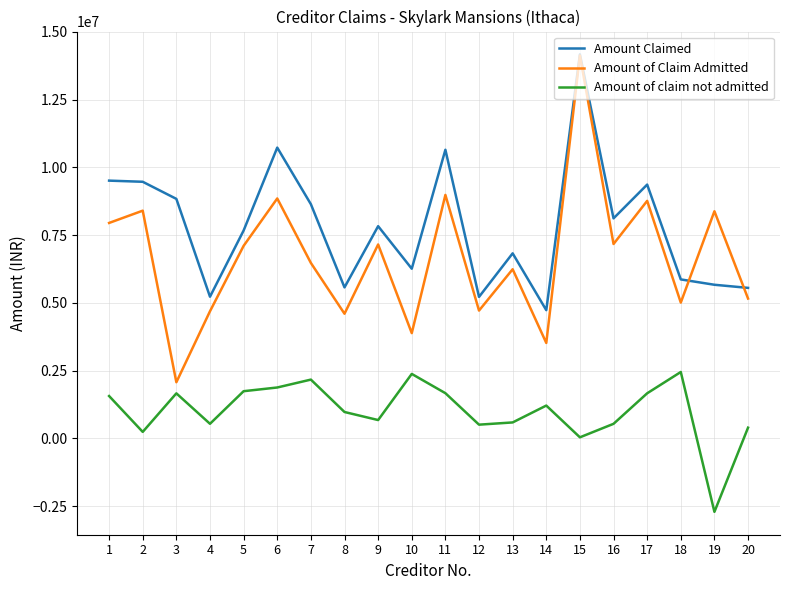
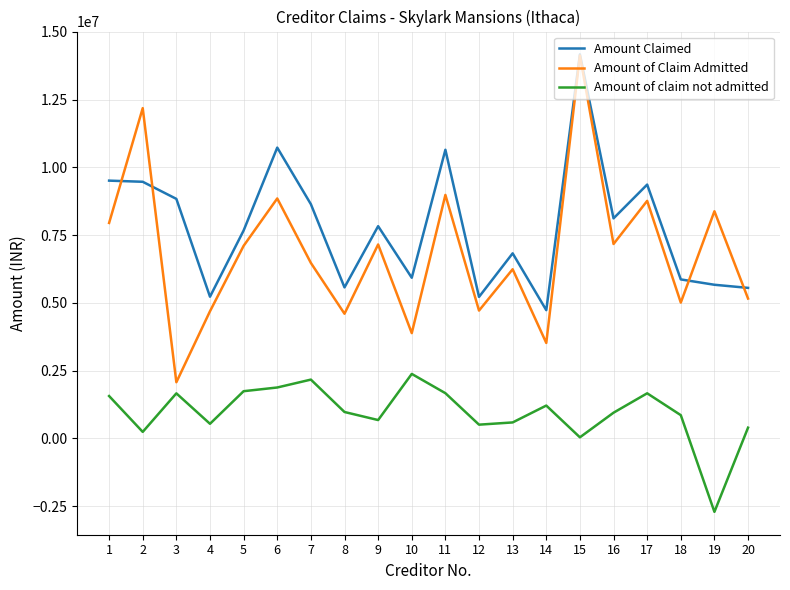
Amount of Claim Admitted, 2: 8400000 -> 12200000
Amount Claimed, 10: 6300000 -> 5900000
Amount of claim not admitted, 16: 500000 -> 900000
Amount of claim not admitted, 18: 2400000 -> 900000
